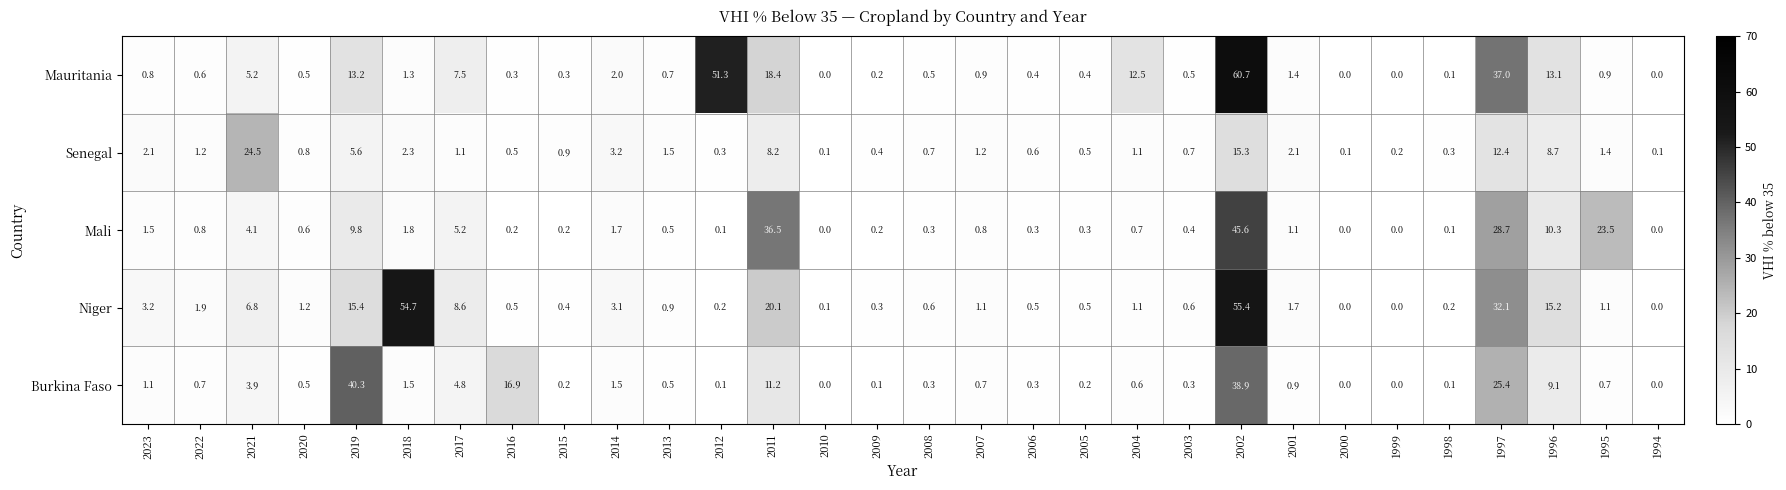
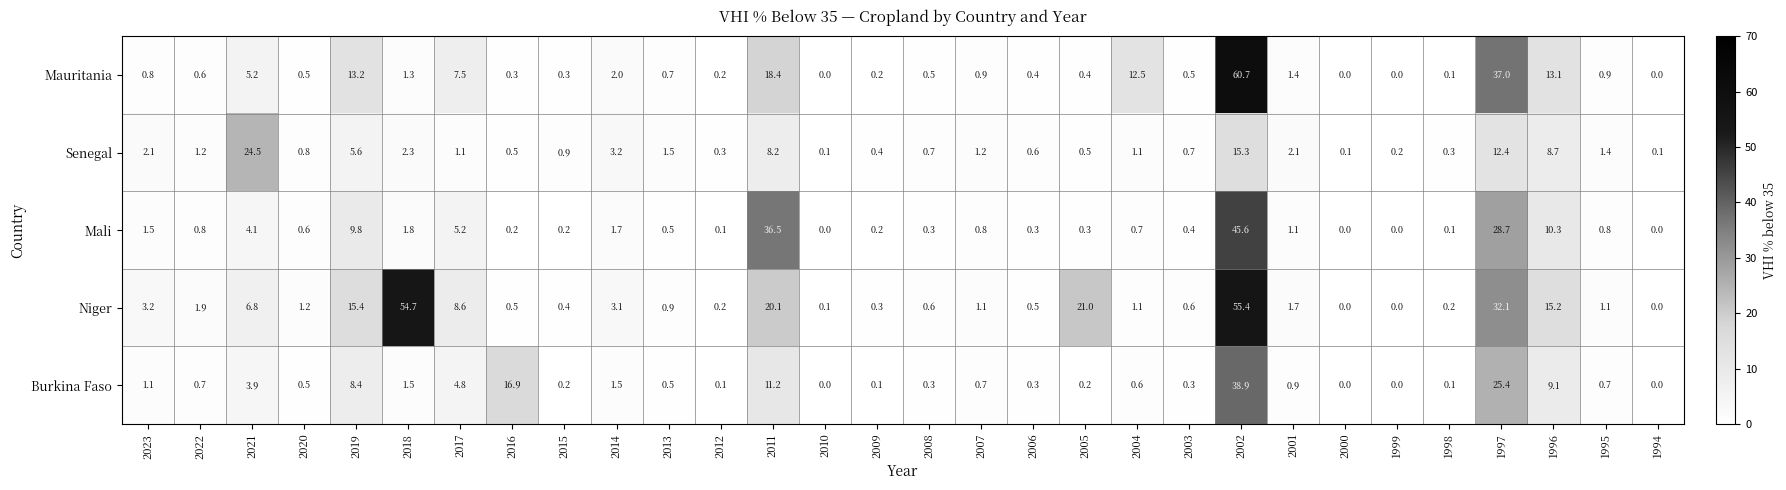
Mauritania, 2012: 51.3 -> 0.2
Mali, 1995: 23.5 -> 0.8
Niger, 2005: 0.5 -> 21.0
Burkina Faso, 2019: 40.3 -> 8.4
